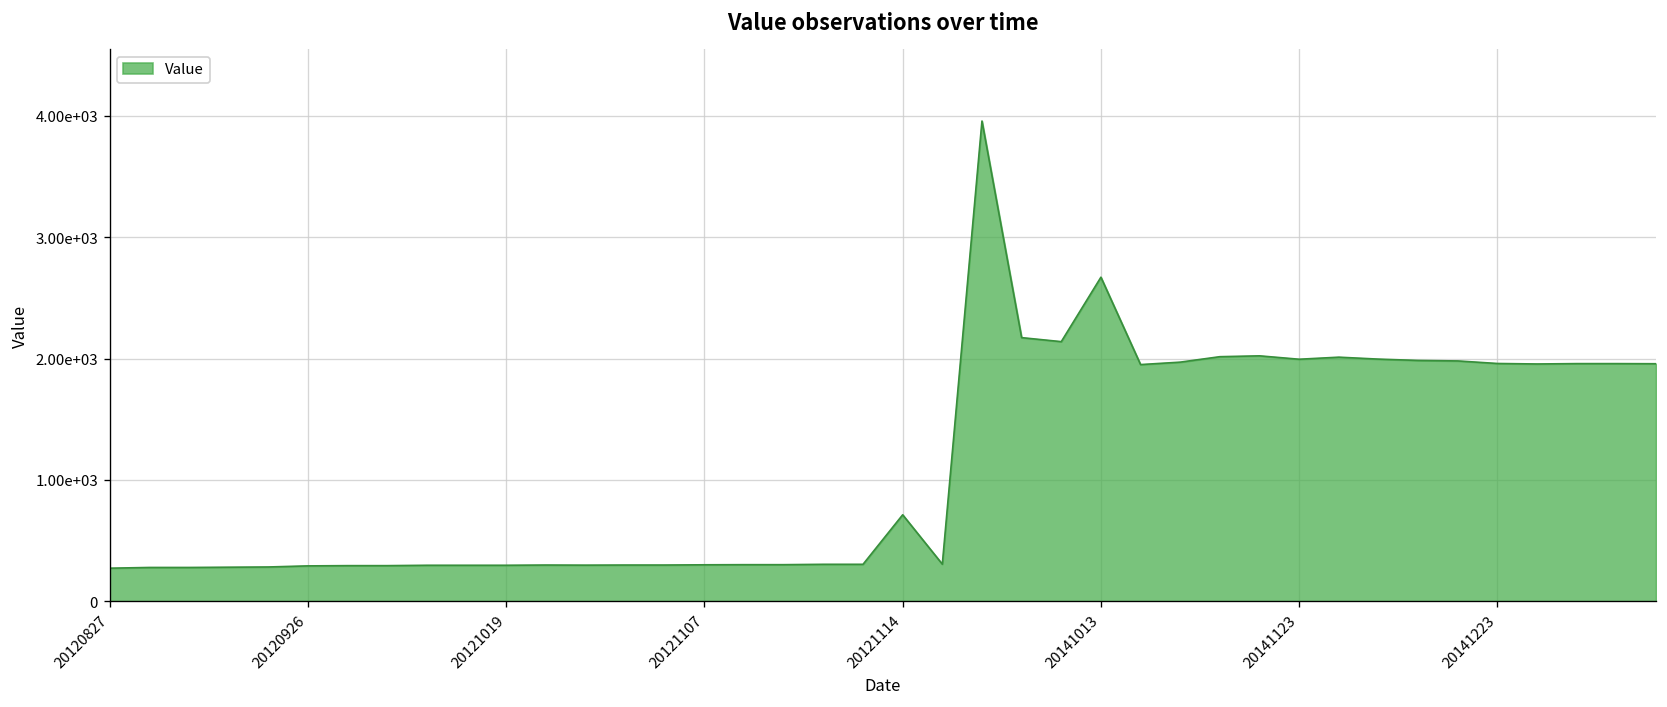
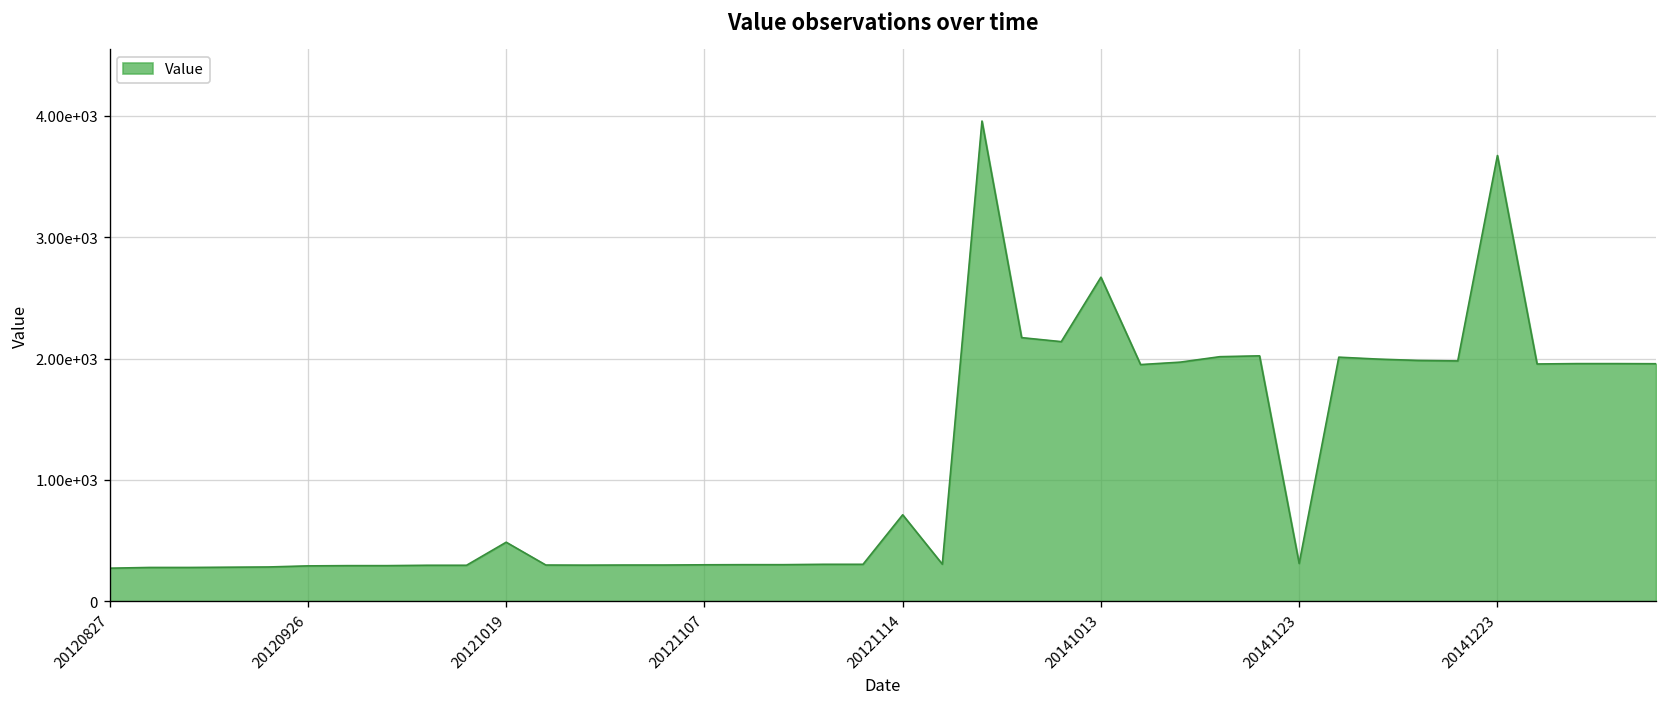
20121019: 300 -> 490
20141123: 2000 -> 310
20141223: 1960 -> 3670
